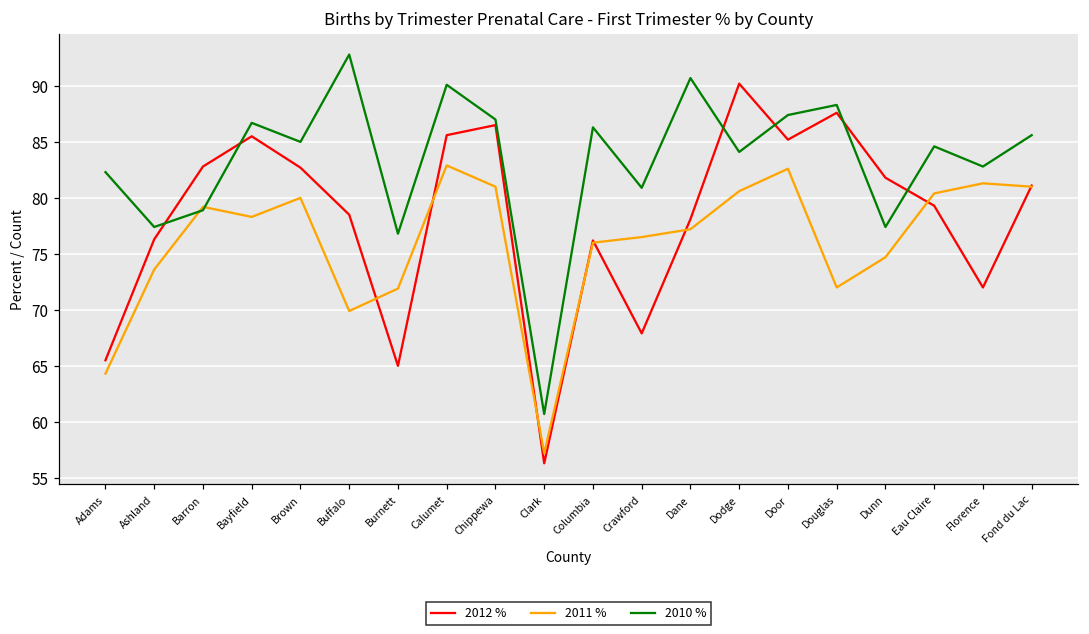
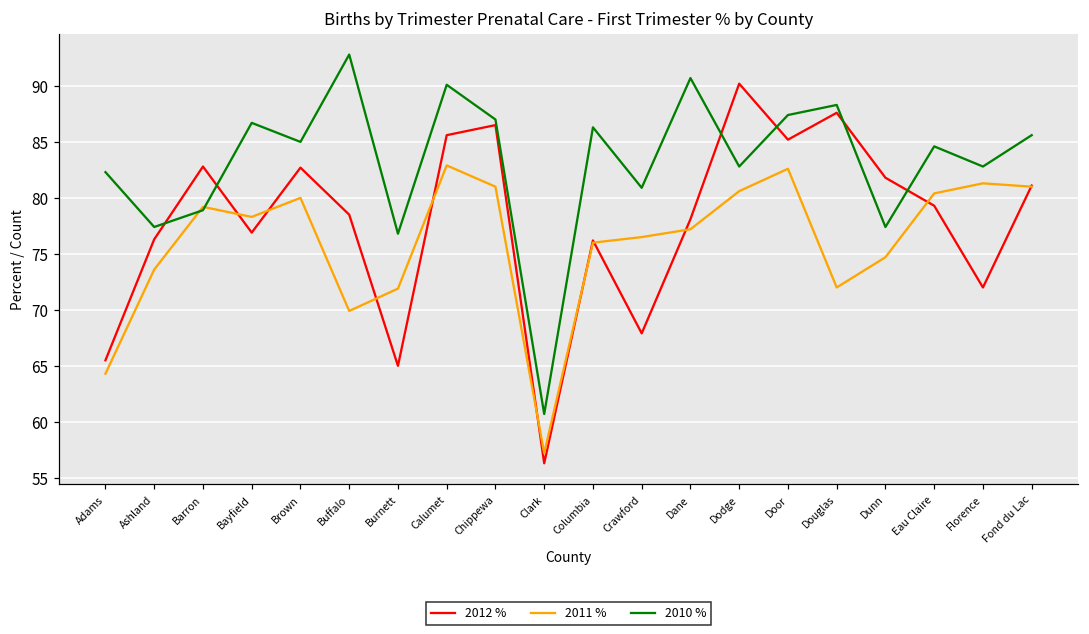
2012 %, Bayfield: 85.5 -> 76.9
2010 %, Dodge: 84.1 -> 82.8
